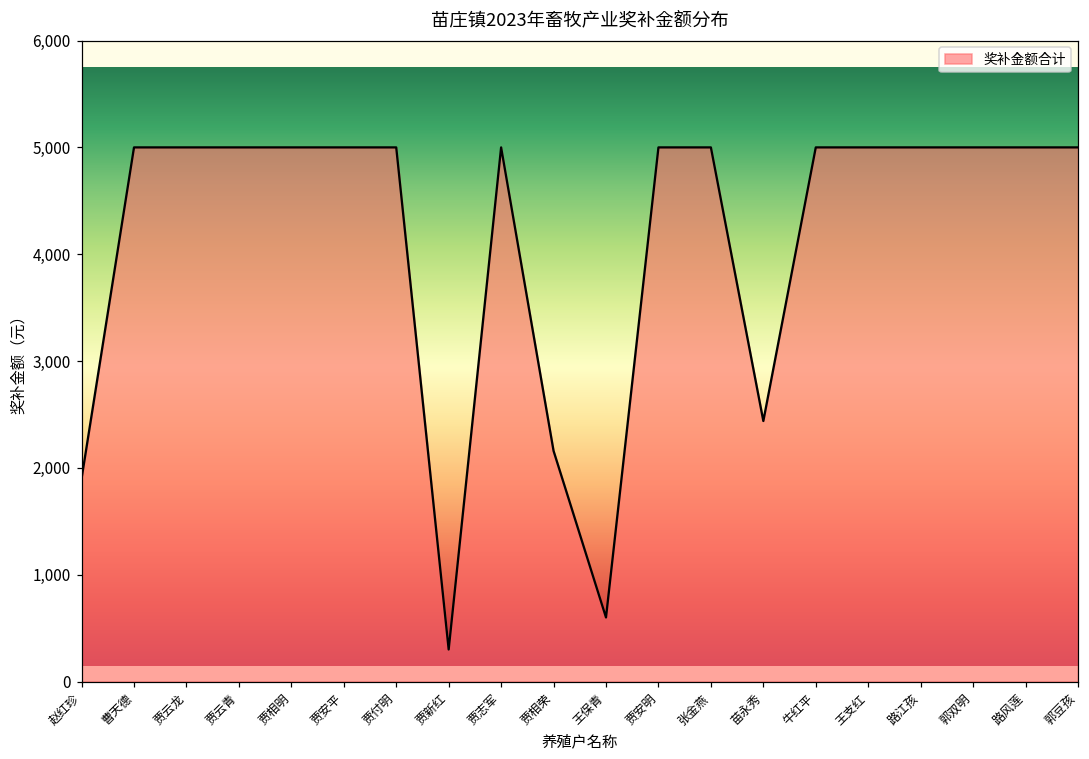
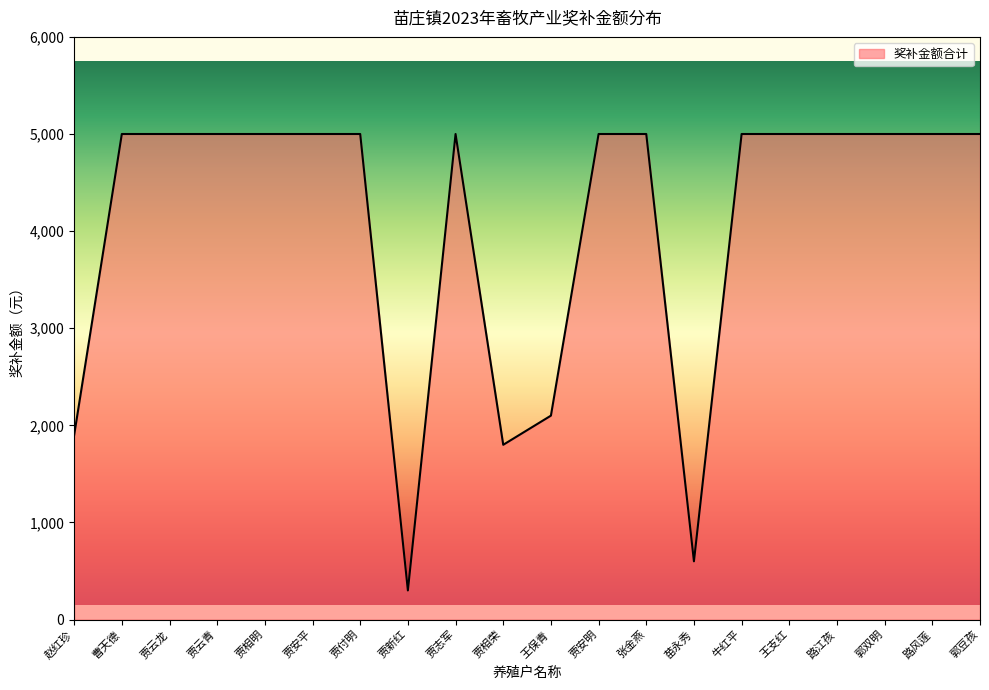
贾相荣: 2,200 -> 1,800
王保青: 600 -> 2,100
苗永秀: 2,400 -> 600
